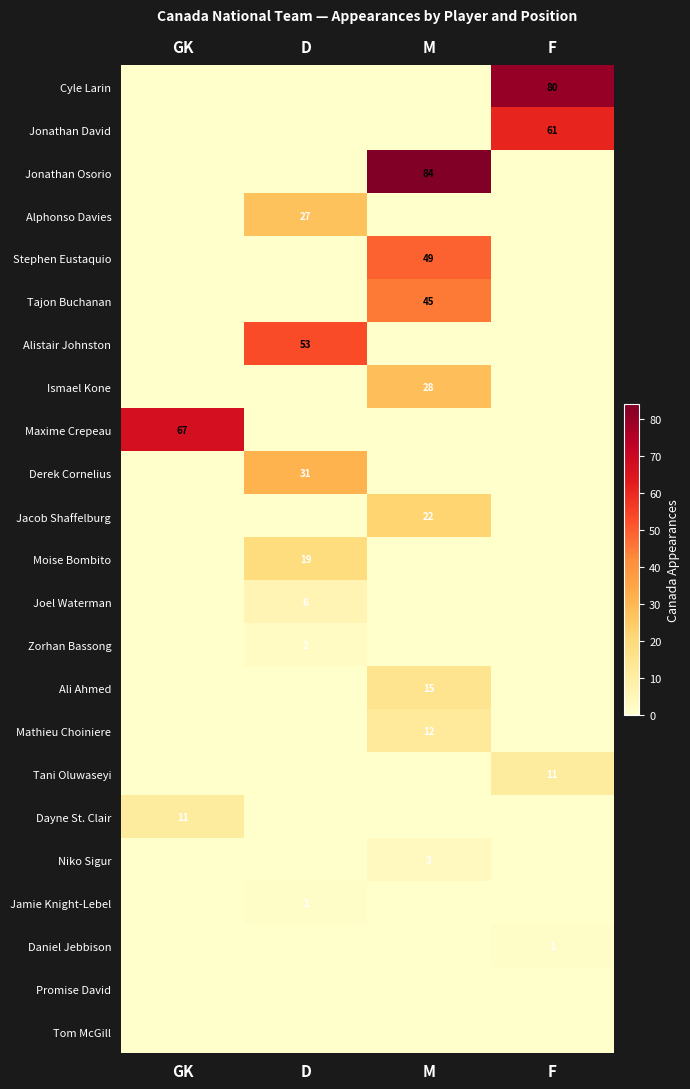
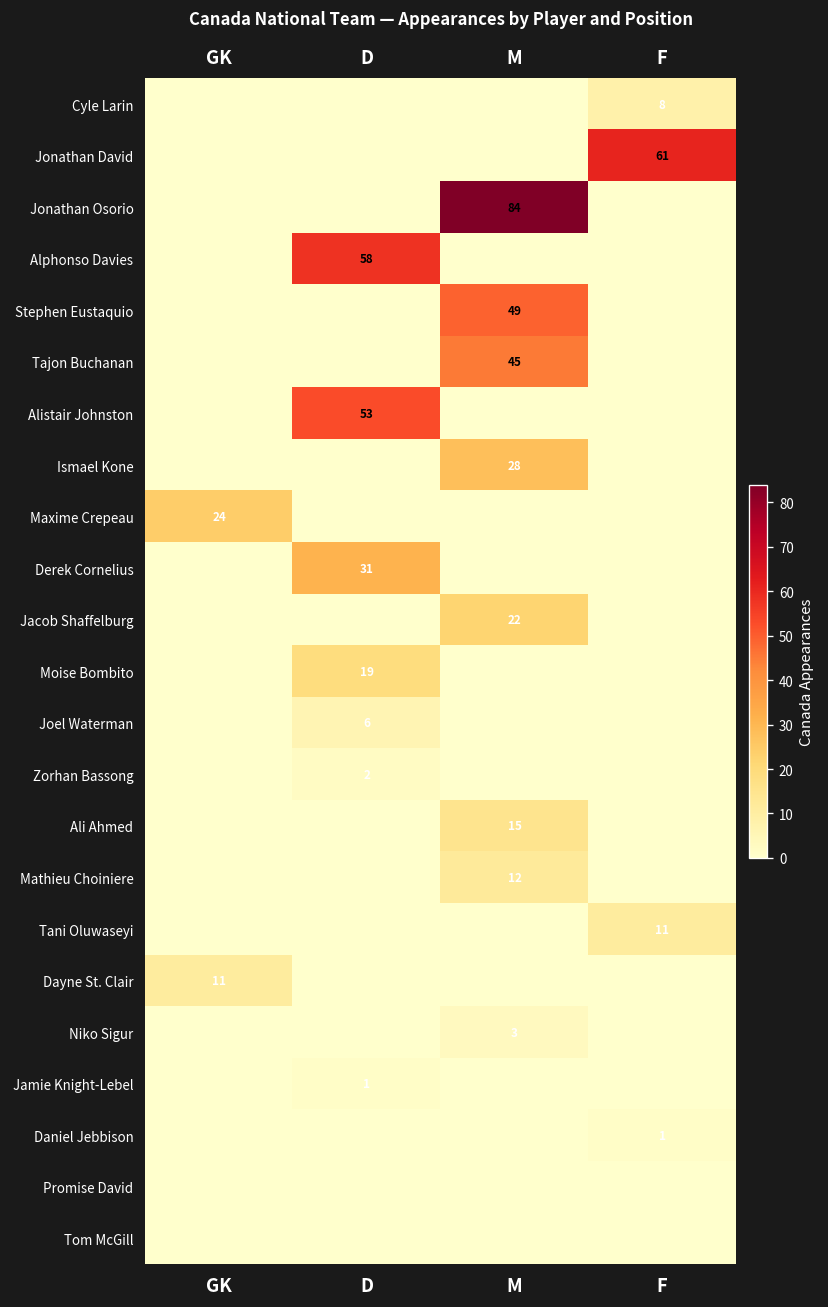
Cyle Larin, F: 80 -> 8
Alphonso Davies, D: 27 -> 58
Maxime Crepeau, GK: 67 -> 24
